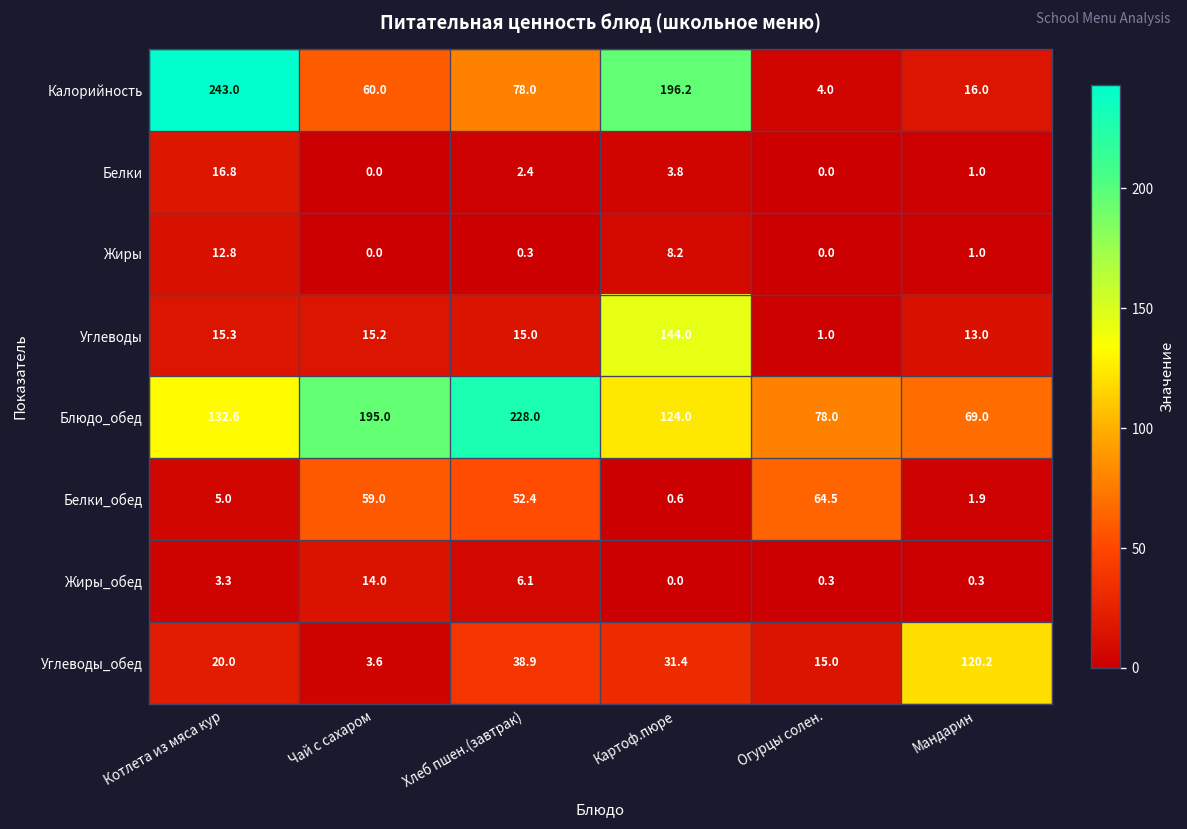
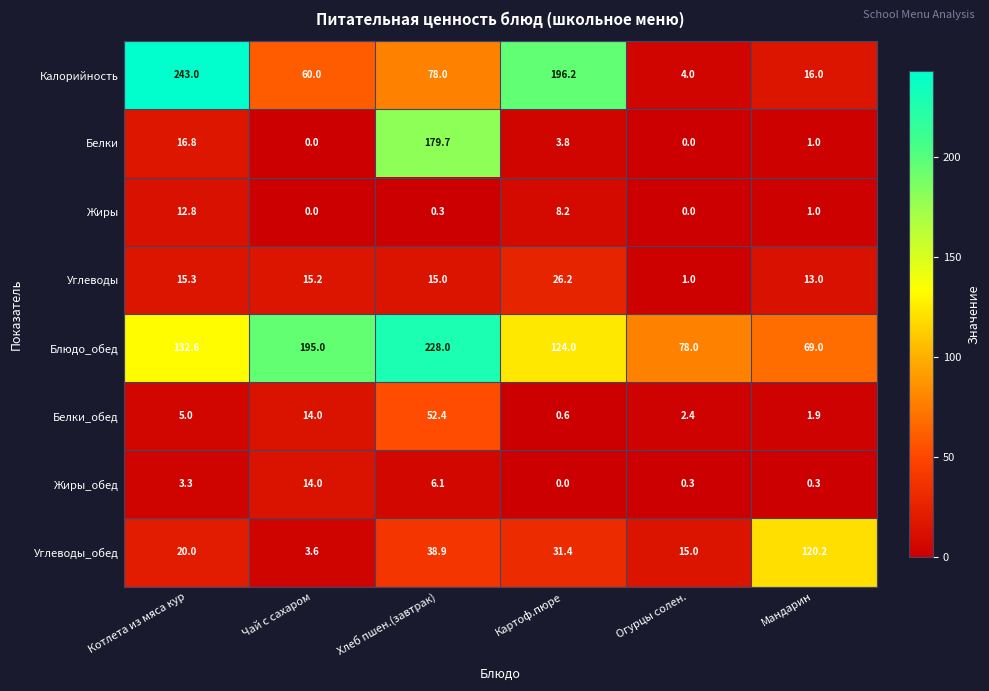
Белки, Хлеб пшен.(завтрак): 2.4 -> 179.7
Углеводы, Картоф.пюре: 144.0 -> 26.2
Белки_обед, Чай с сахаром: 59.0 -> 14.0
Белки_обед, Огурцы солен.: 64.5 -> 2.4
